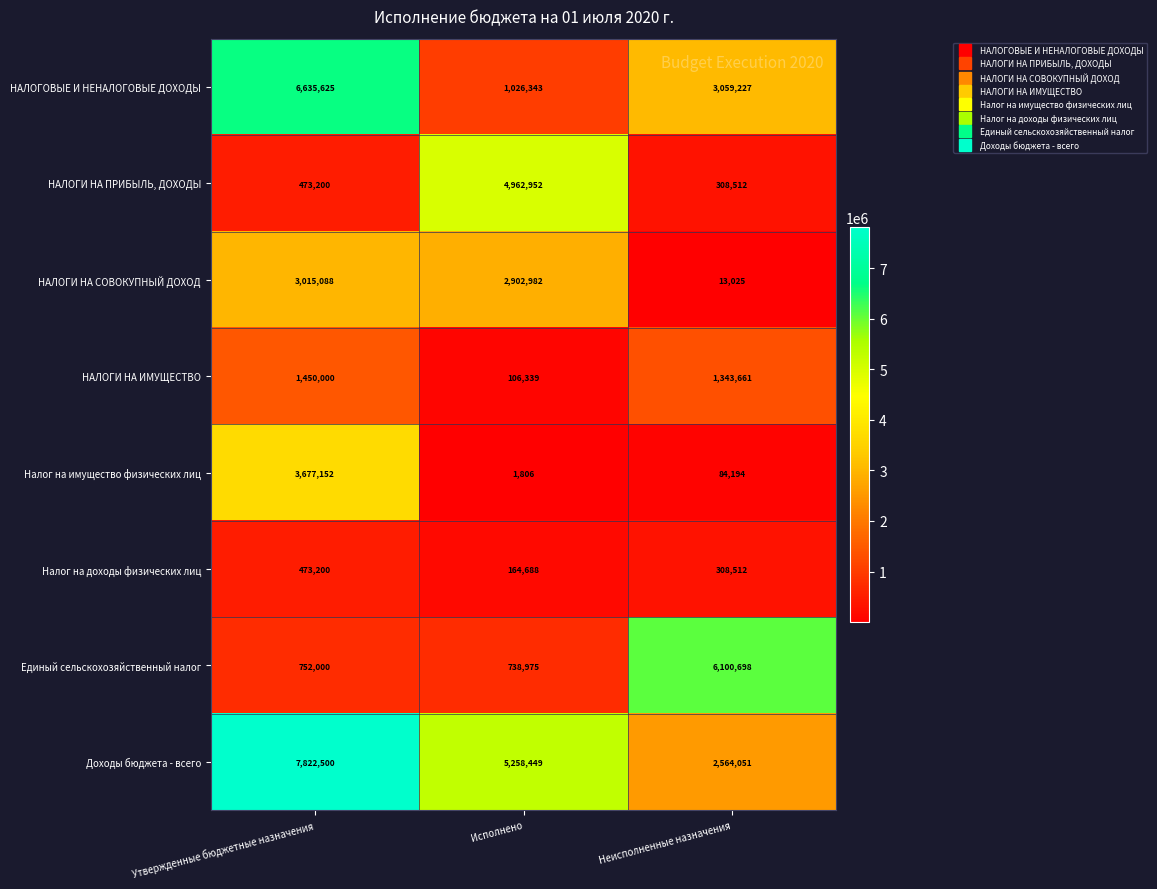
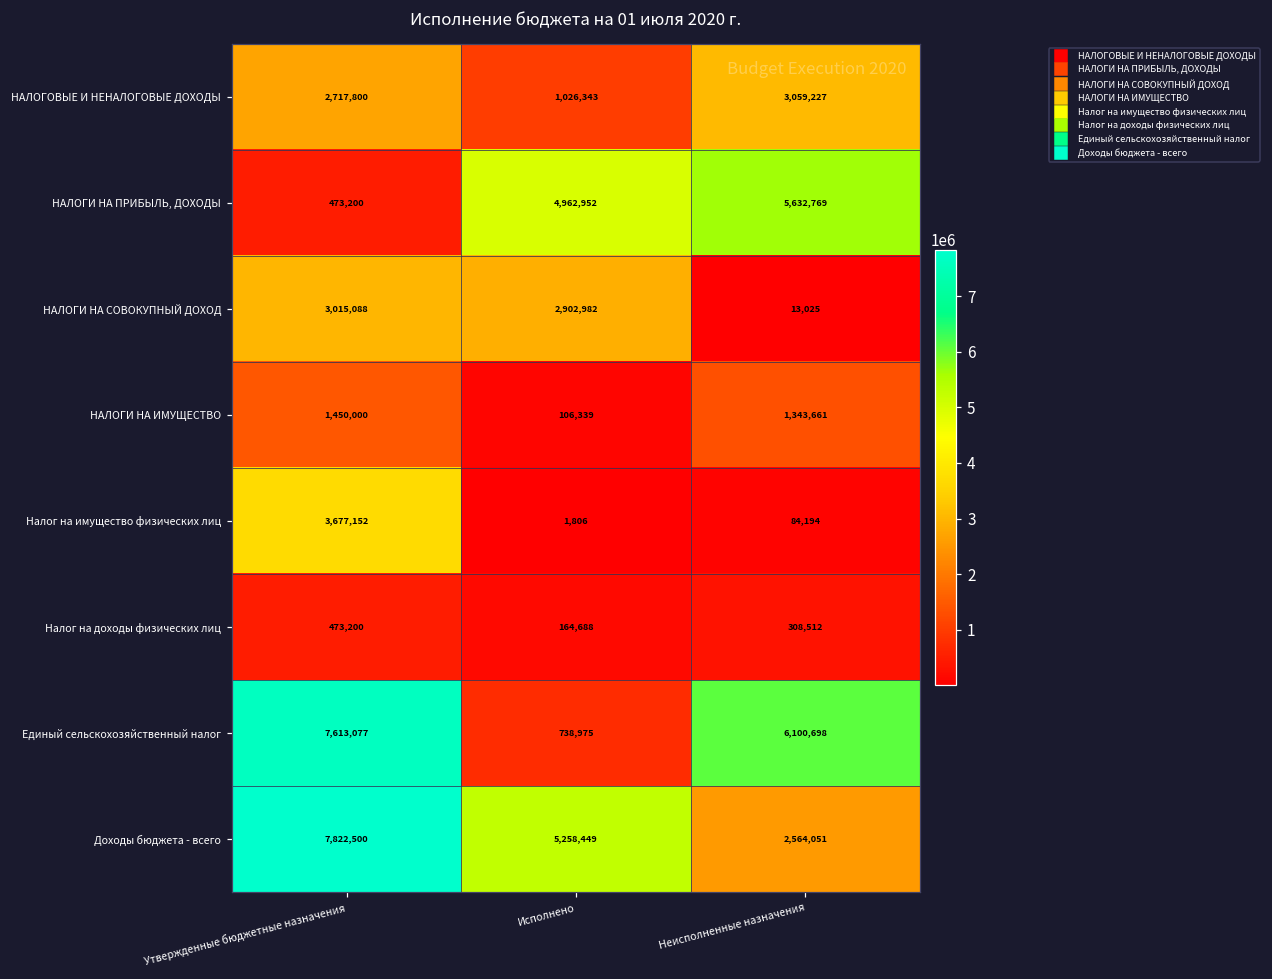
НАЛОГОВЫЕ И НЕНАЛОГОВЫЕ ДОХОДЫ, Утвержденные бюджетные назначения: 6,635,625 -> 2,717,800
НАЛОГИ НА ПРИБЫЛЬ, ДОХОДЫ, Неисполненные назначения: 308,512 -> 5,632,769
Единый сельскохозяйственный налог, Утвержденные бюджетные назначения: 752,000 -> 7,613,077
